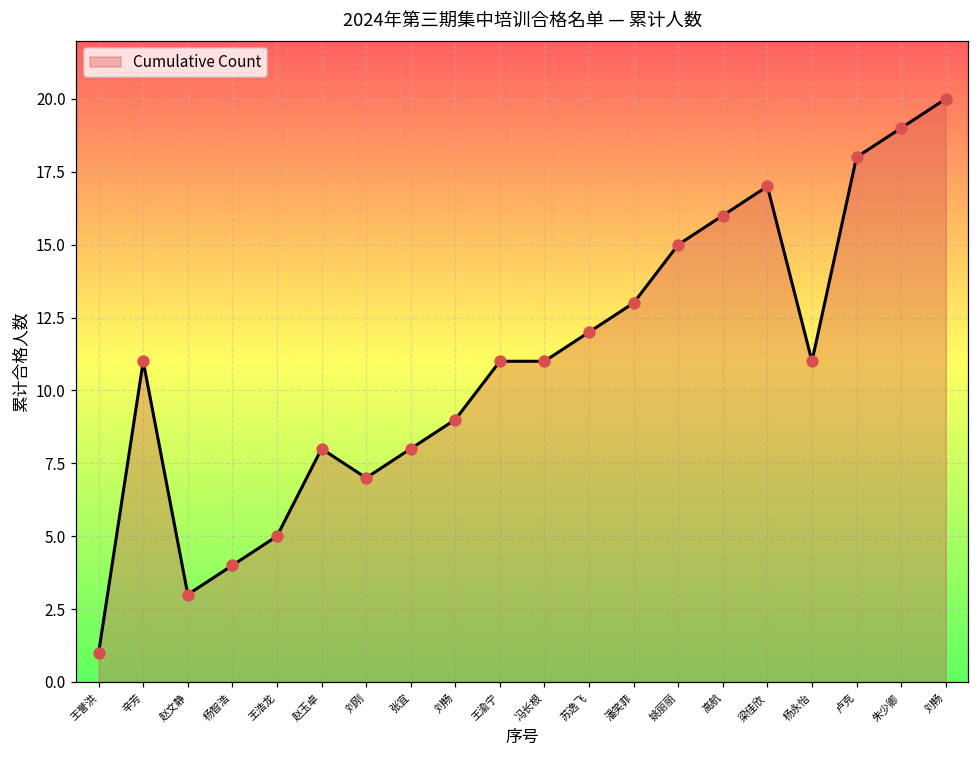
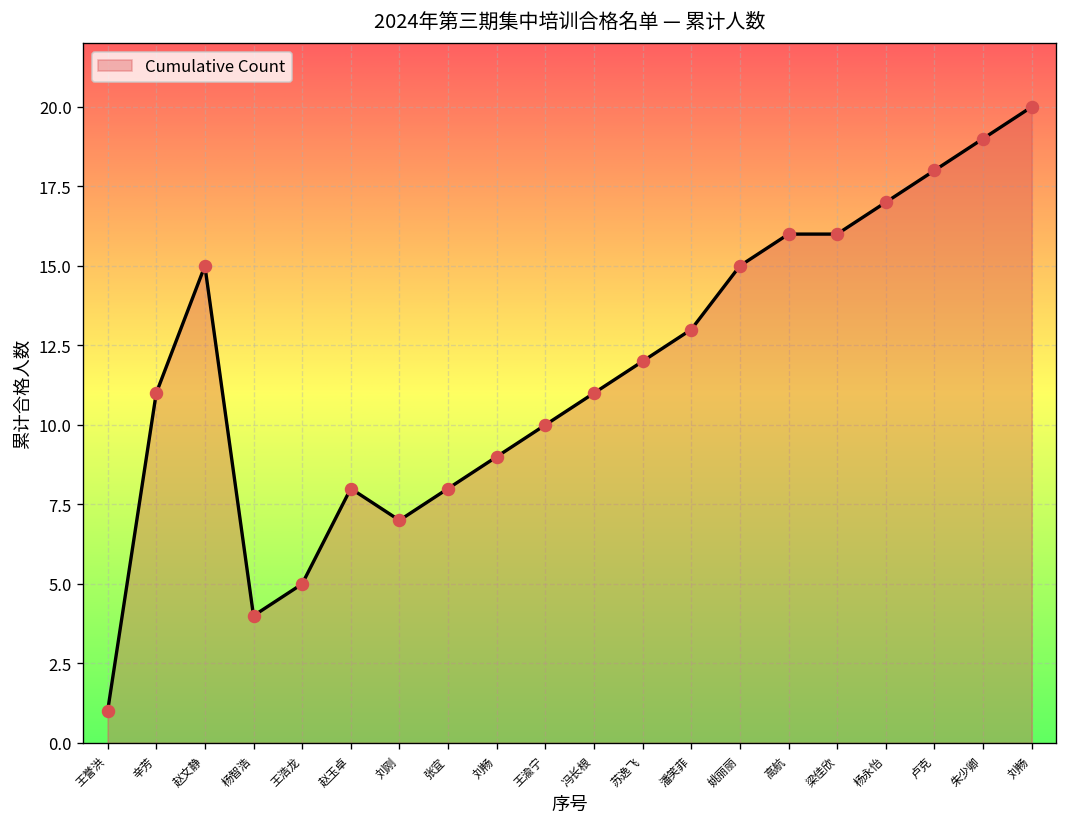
赵文静: 3 -> 15
王渝宁: 11 -> 10
梁佳欣: 17 -> 16
杨永怡: 11 -> 17
